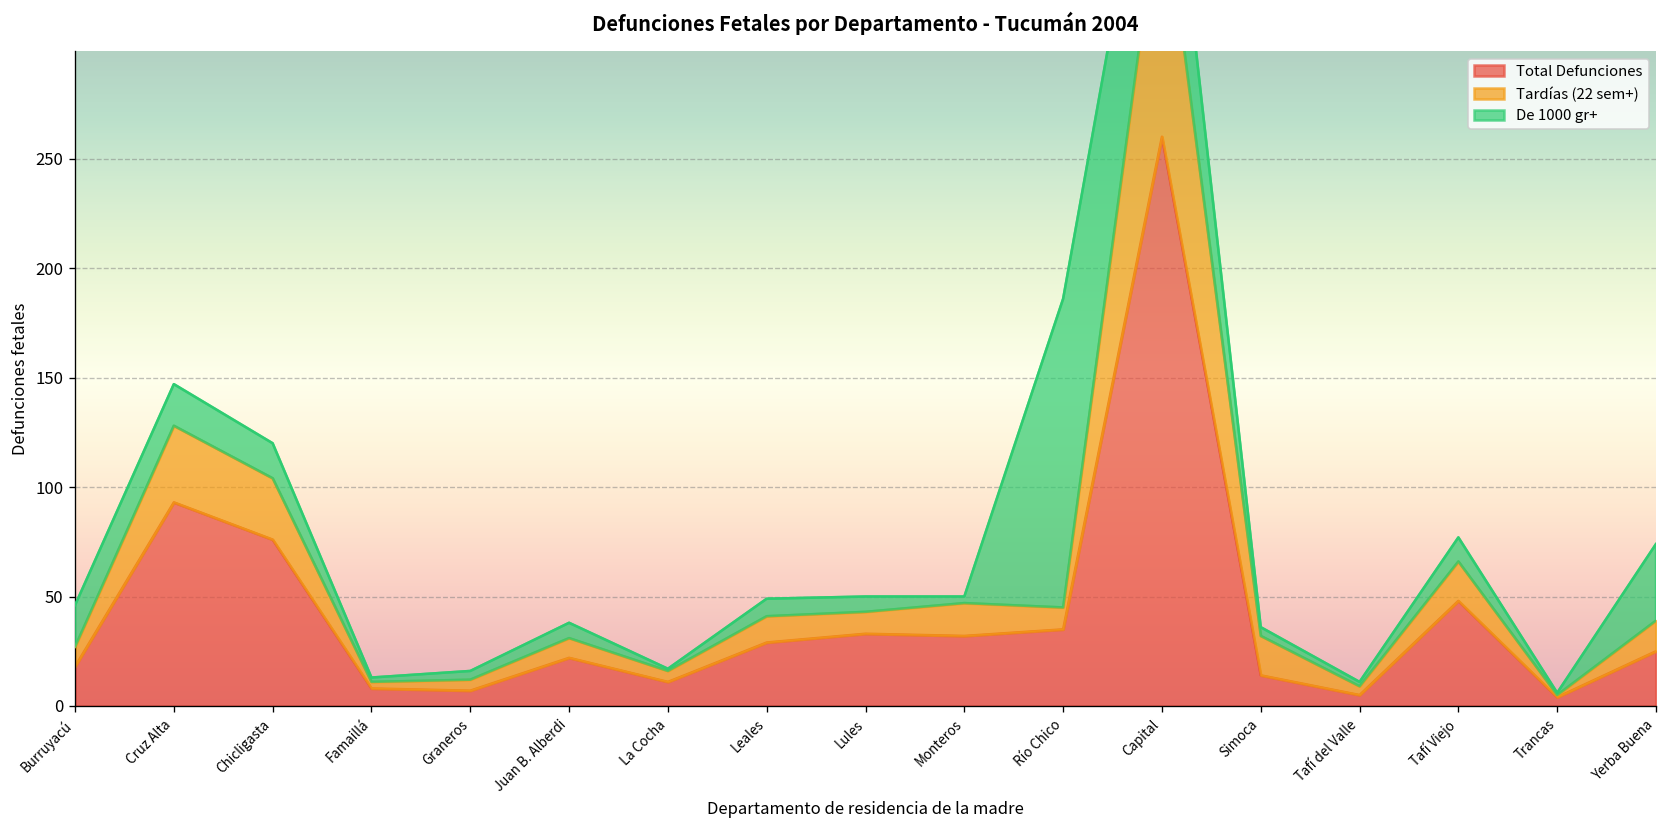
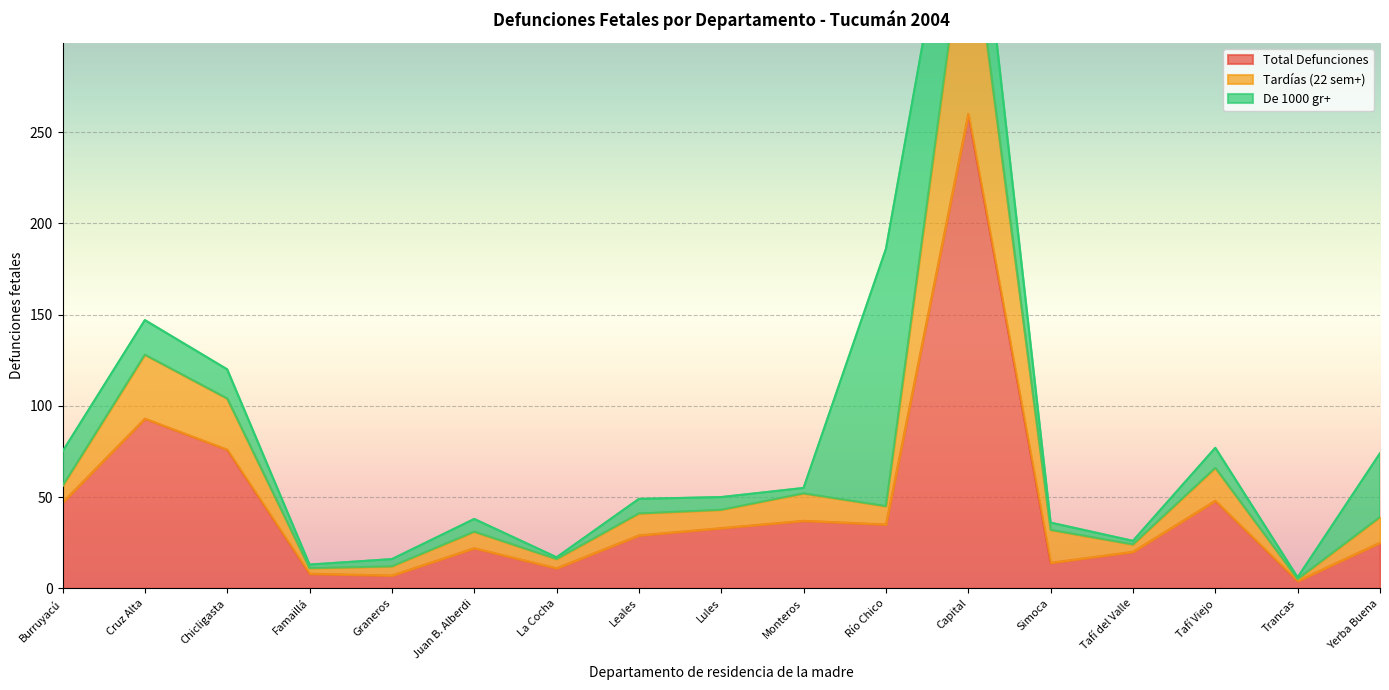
Total Defunciones, Burruyacú: 18 -> 47
Total Defunciones, Monteros: 32 -> 37
Total Defunciones, Tafí del Valle: 5 -> 20
